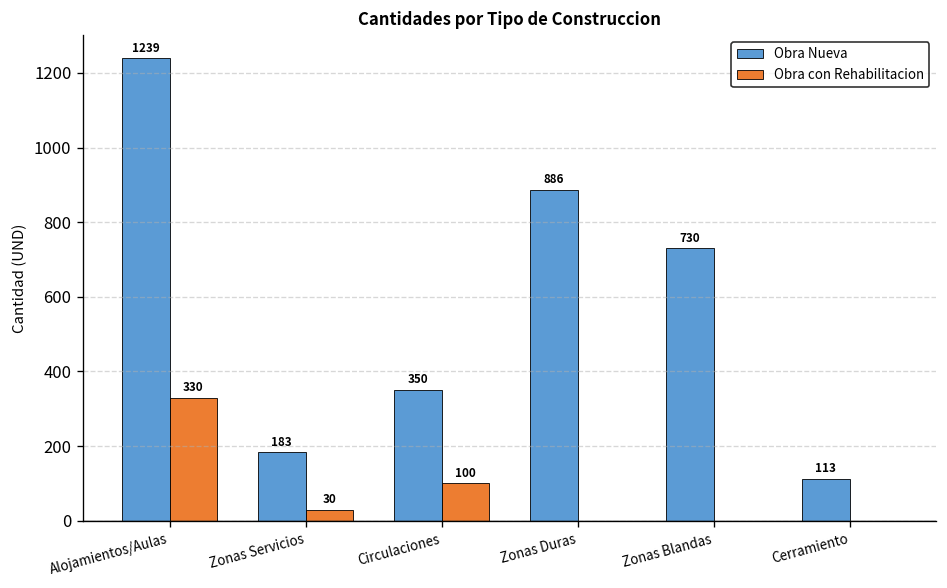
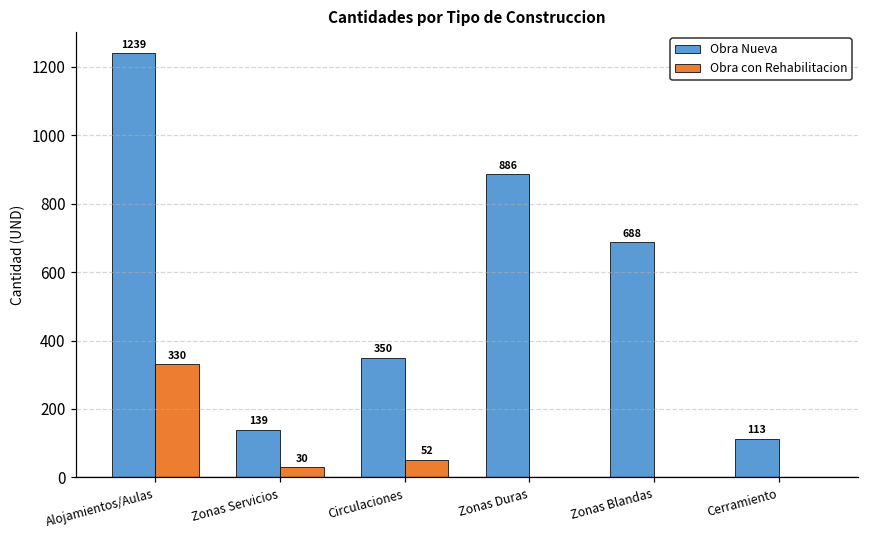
Obra Nueva, Zonas Servicios: 183 -> 139
Obra con Rehabilitacion, Circulaciones: 100 -> 52
Obra Nueva, Zonas Blandas: 730 -> 688
